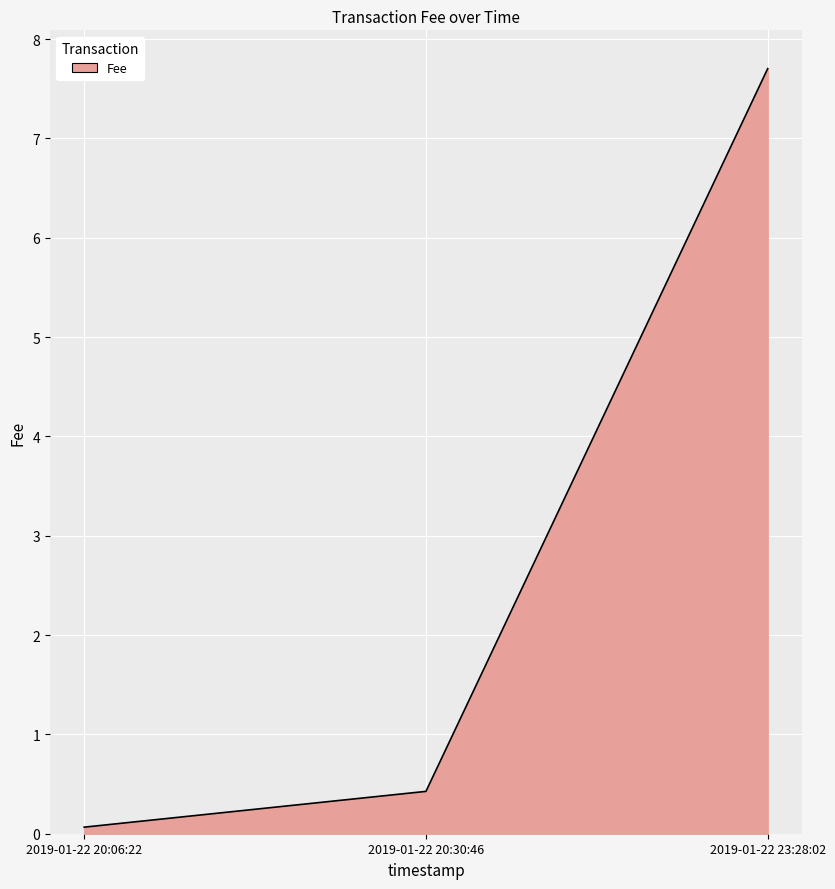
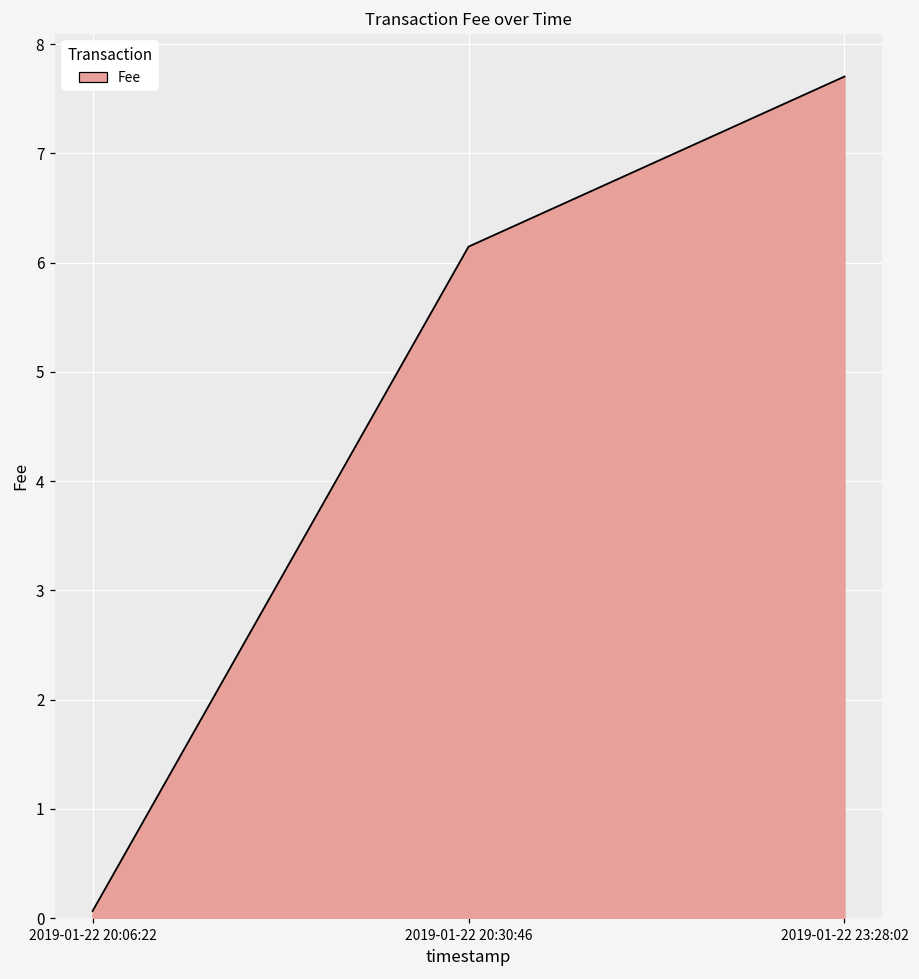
2019-01-22 20:30:46: 0.4 -> 6.1
